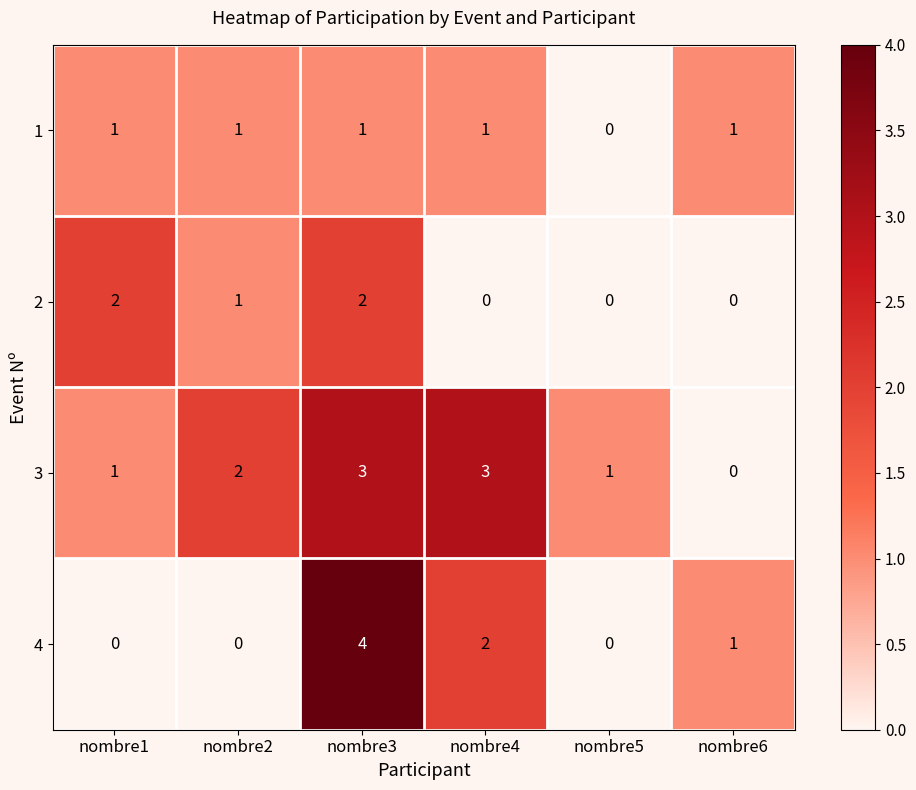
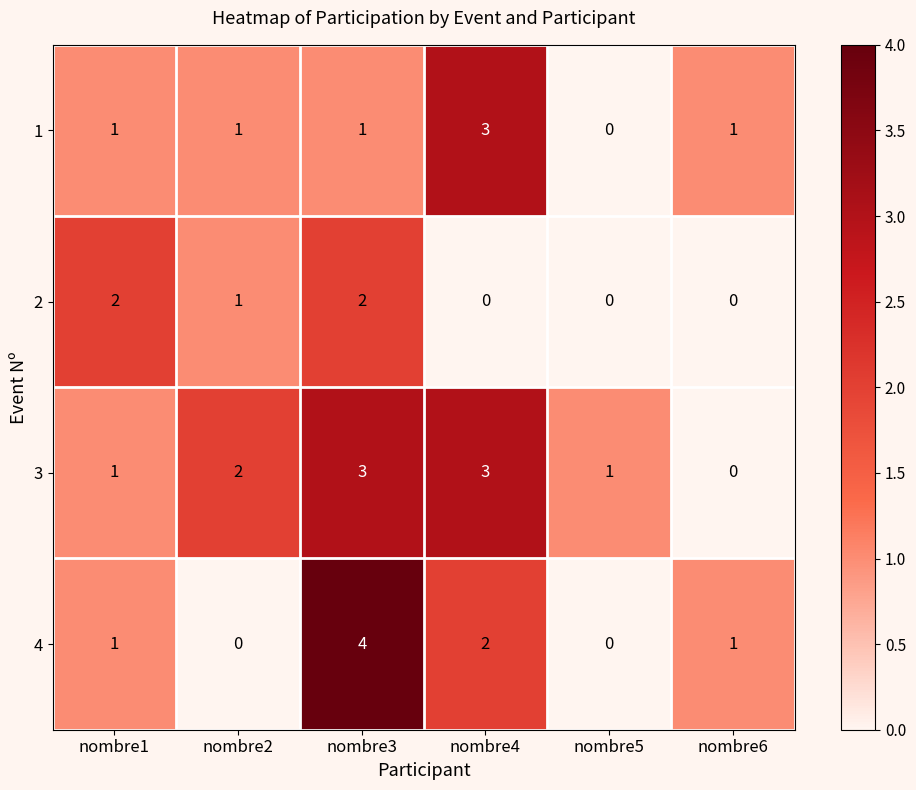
1, nombre4: 1 -> 3
4, nombre1: 0 -> 1
